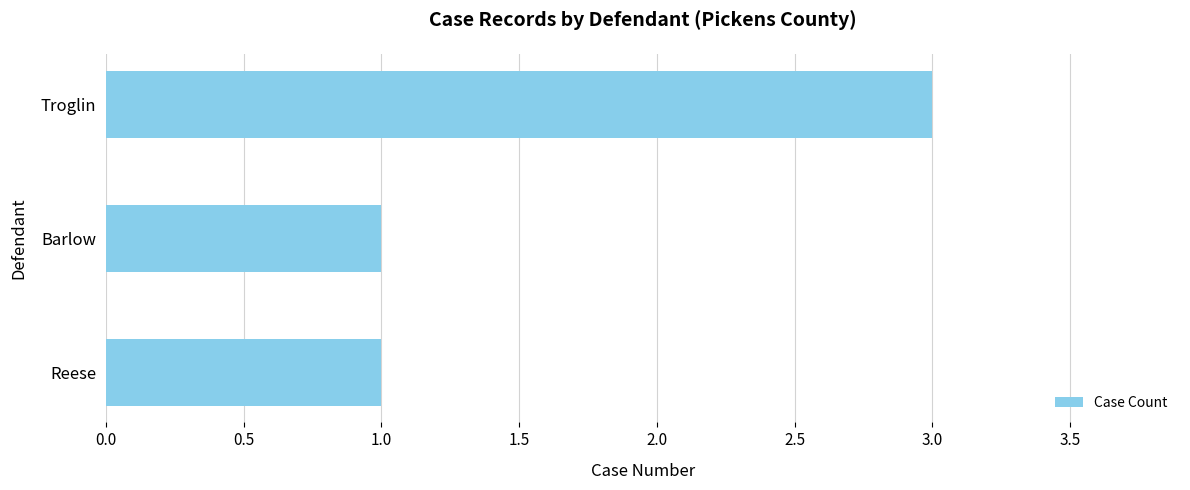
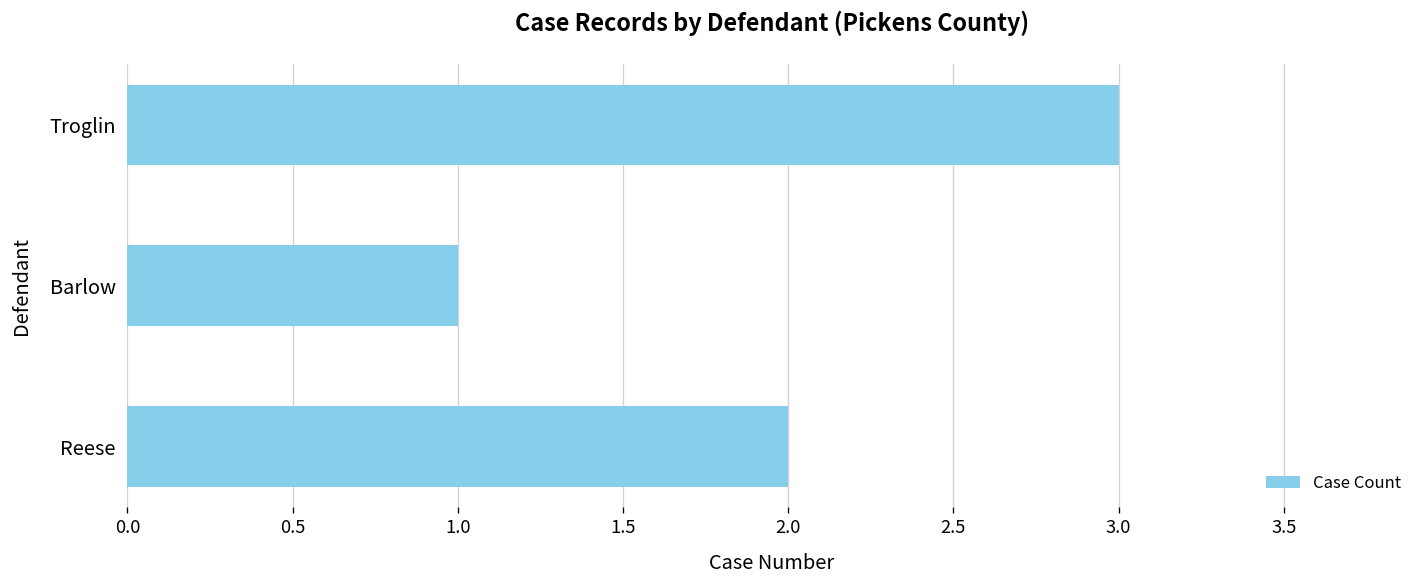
Reese: 1 -> 2
